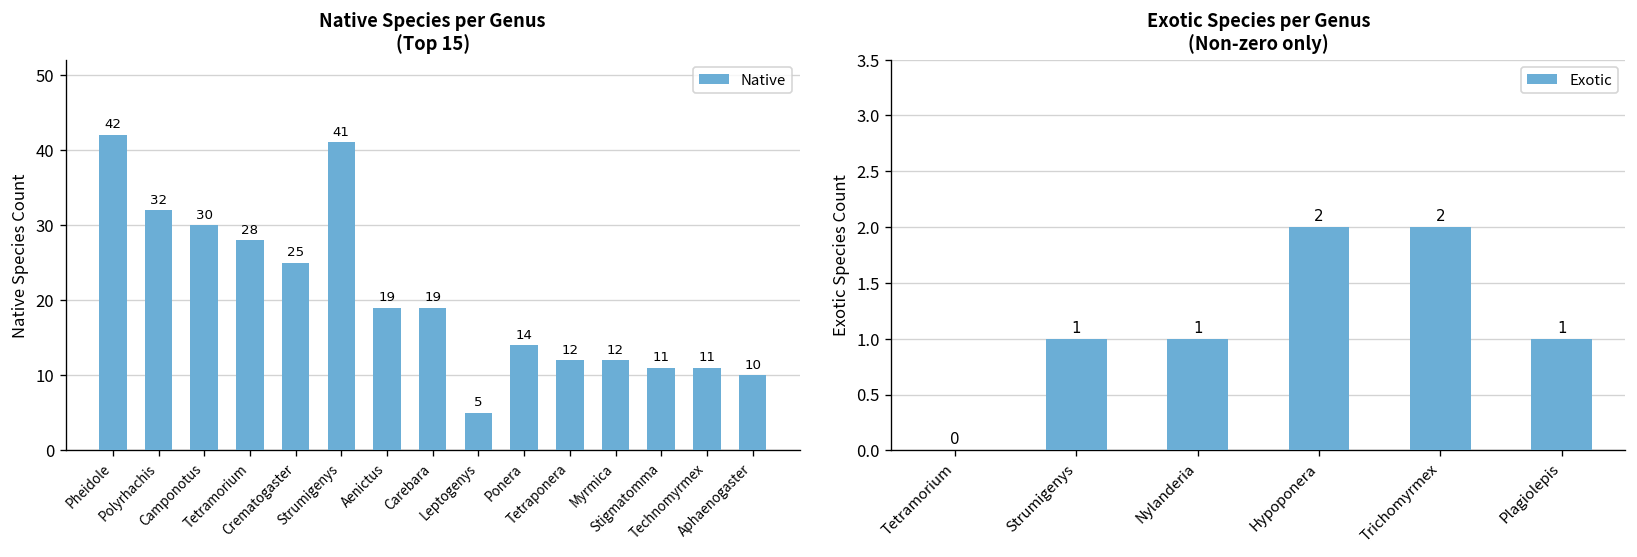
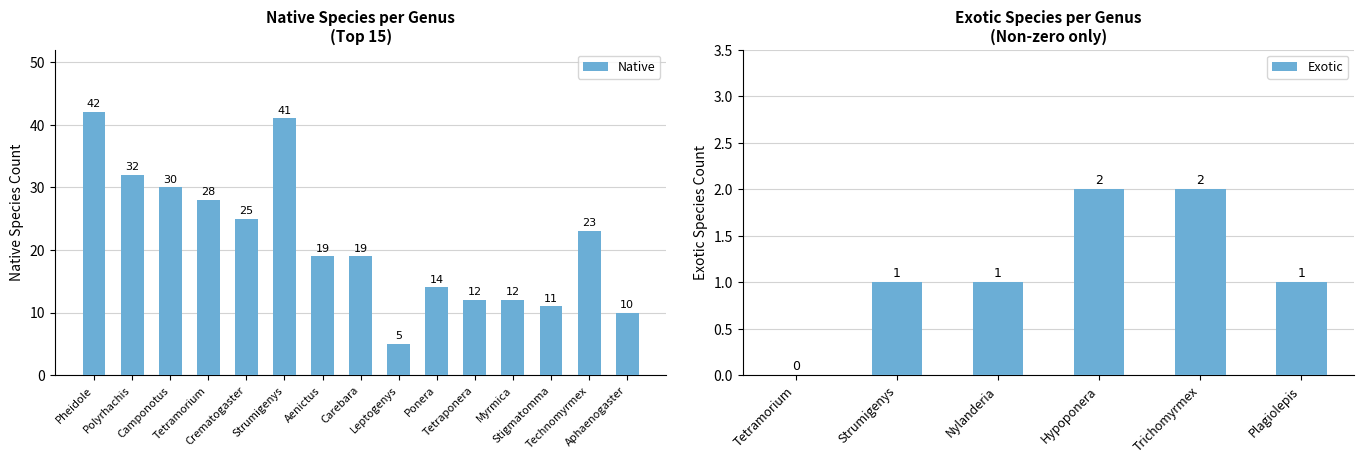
Native Species per Genus (Top 15), Technomyrmex: 11 -> 23
